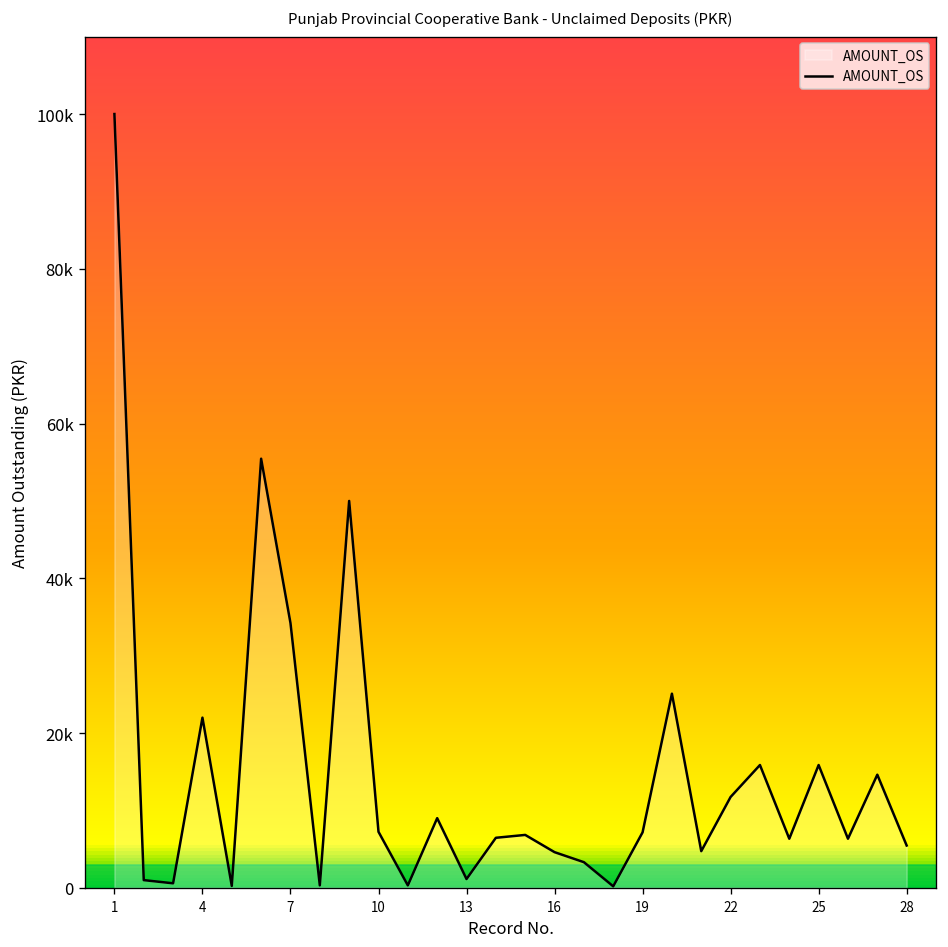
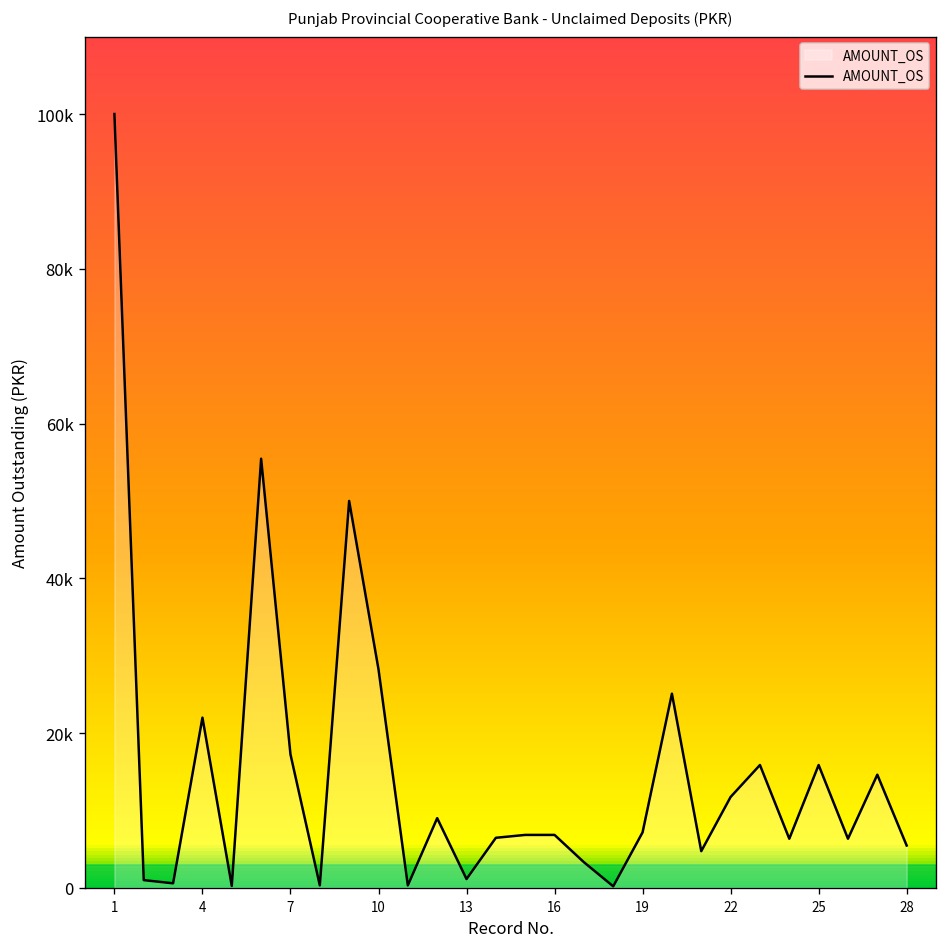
7: 34000 -> 17000
10: 7000 -> 28000
16: 5000 -> 7000
